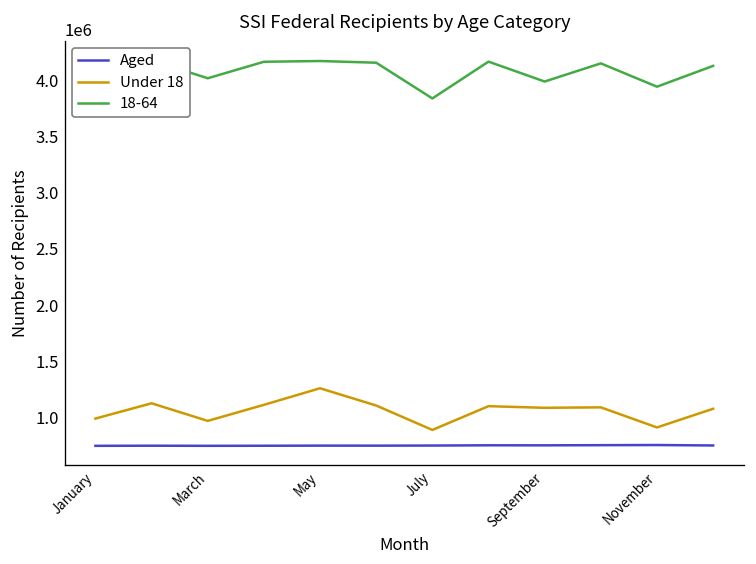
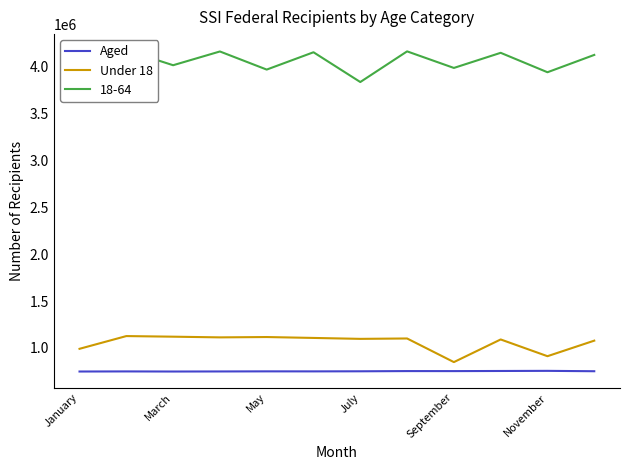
Under 18, March: 1000000 -> 1100000
Under 18, May: 1300000 -> 1100000
18-64, May: 4200000 -> 4000000
Under 18, July: 900000 -> 1100000
Under 18, September: 1100000 -> 800000
